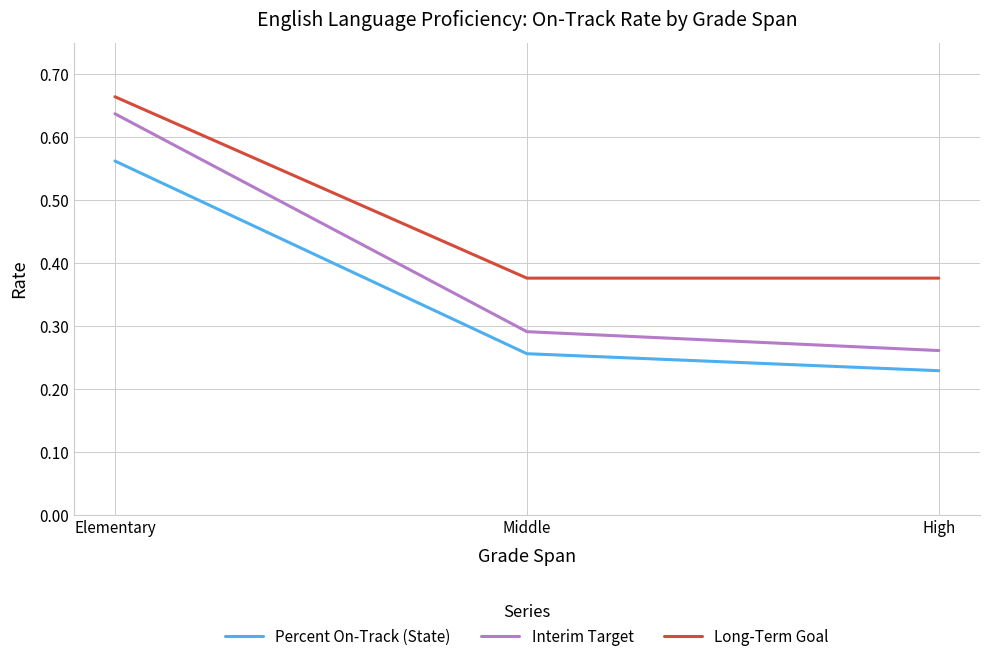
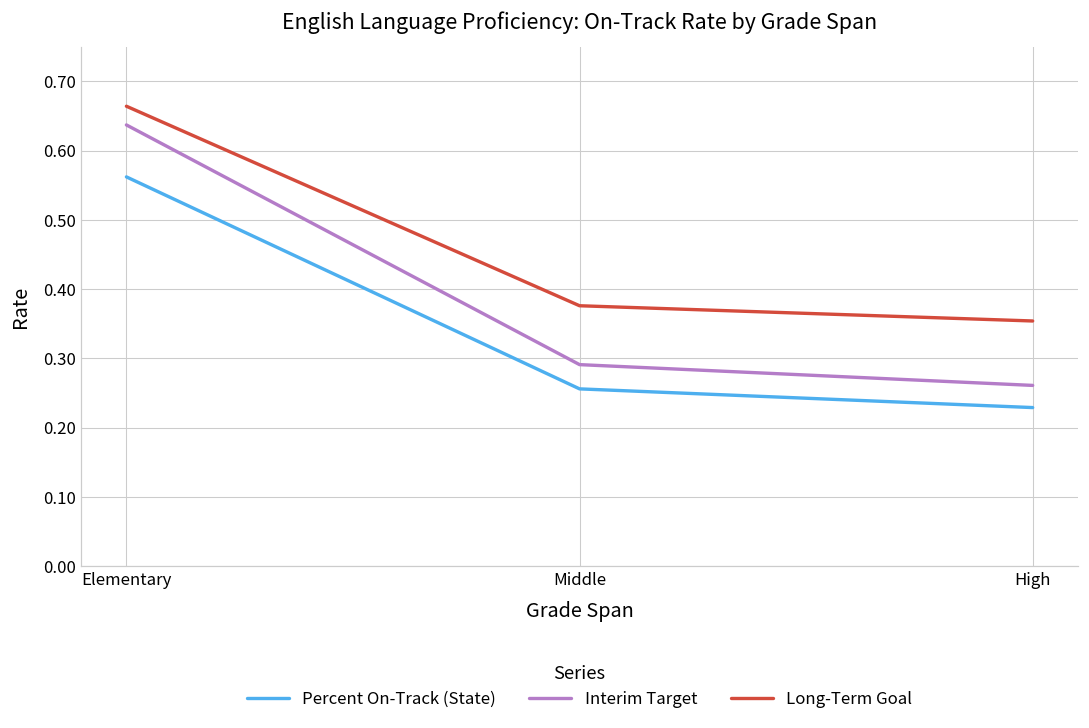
Long-Term Goal, High: 0.38 -> 0.35
